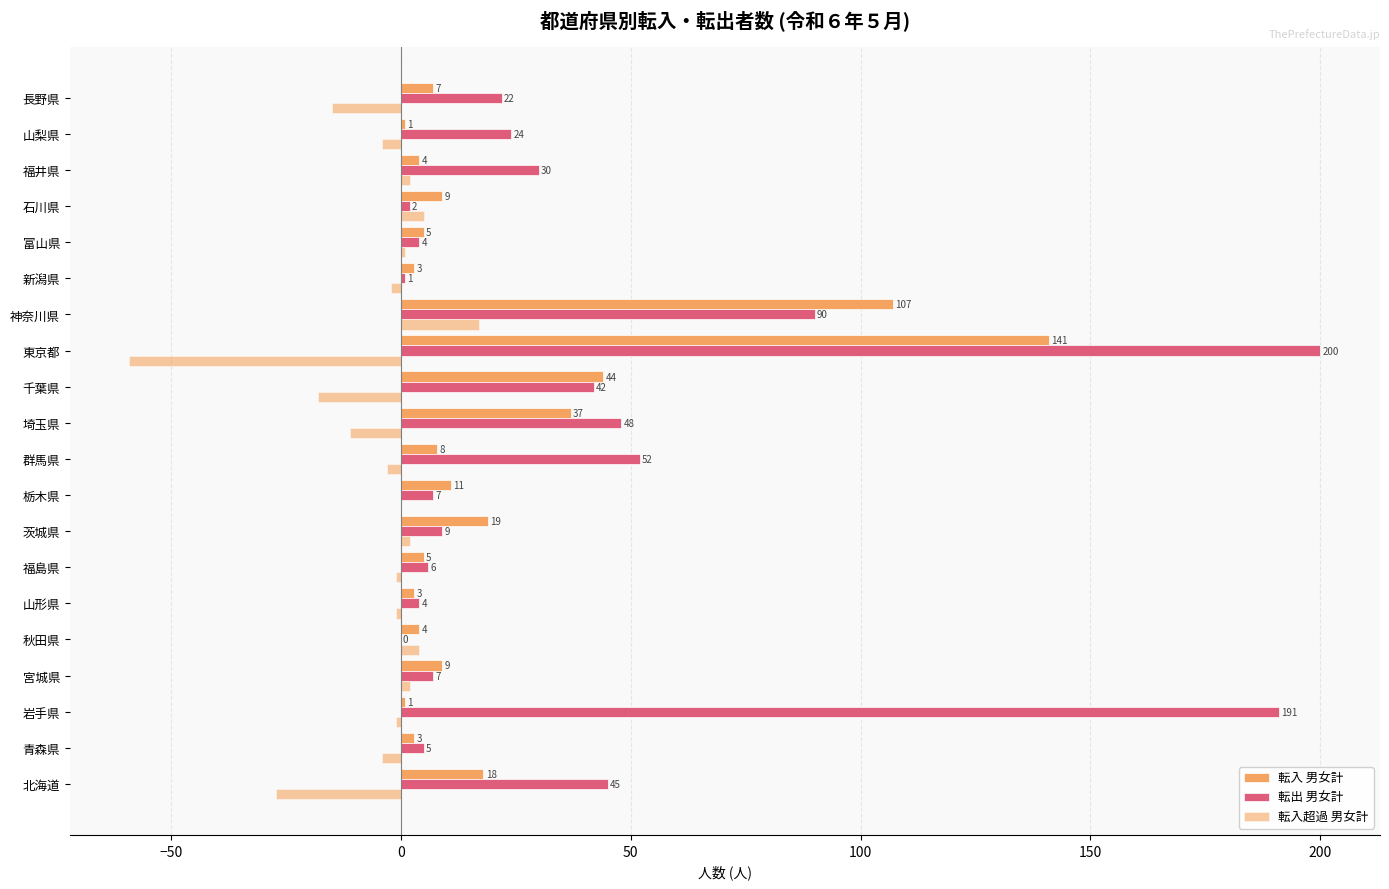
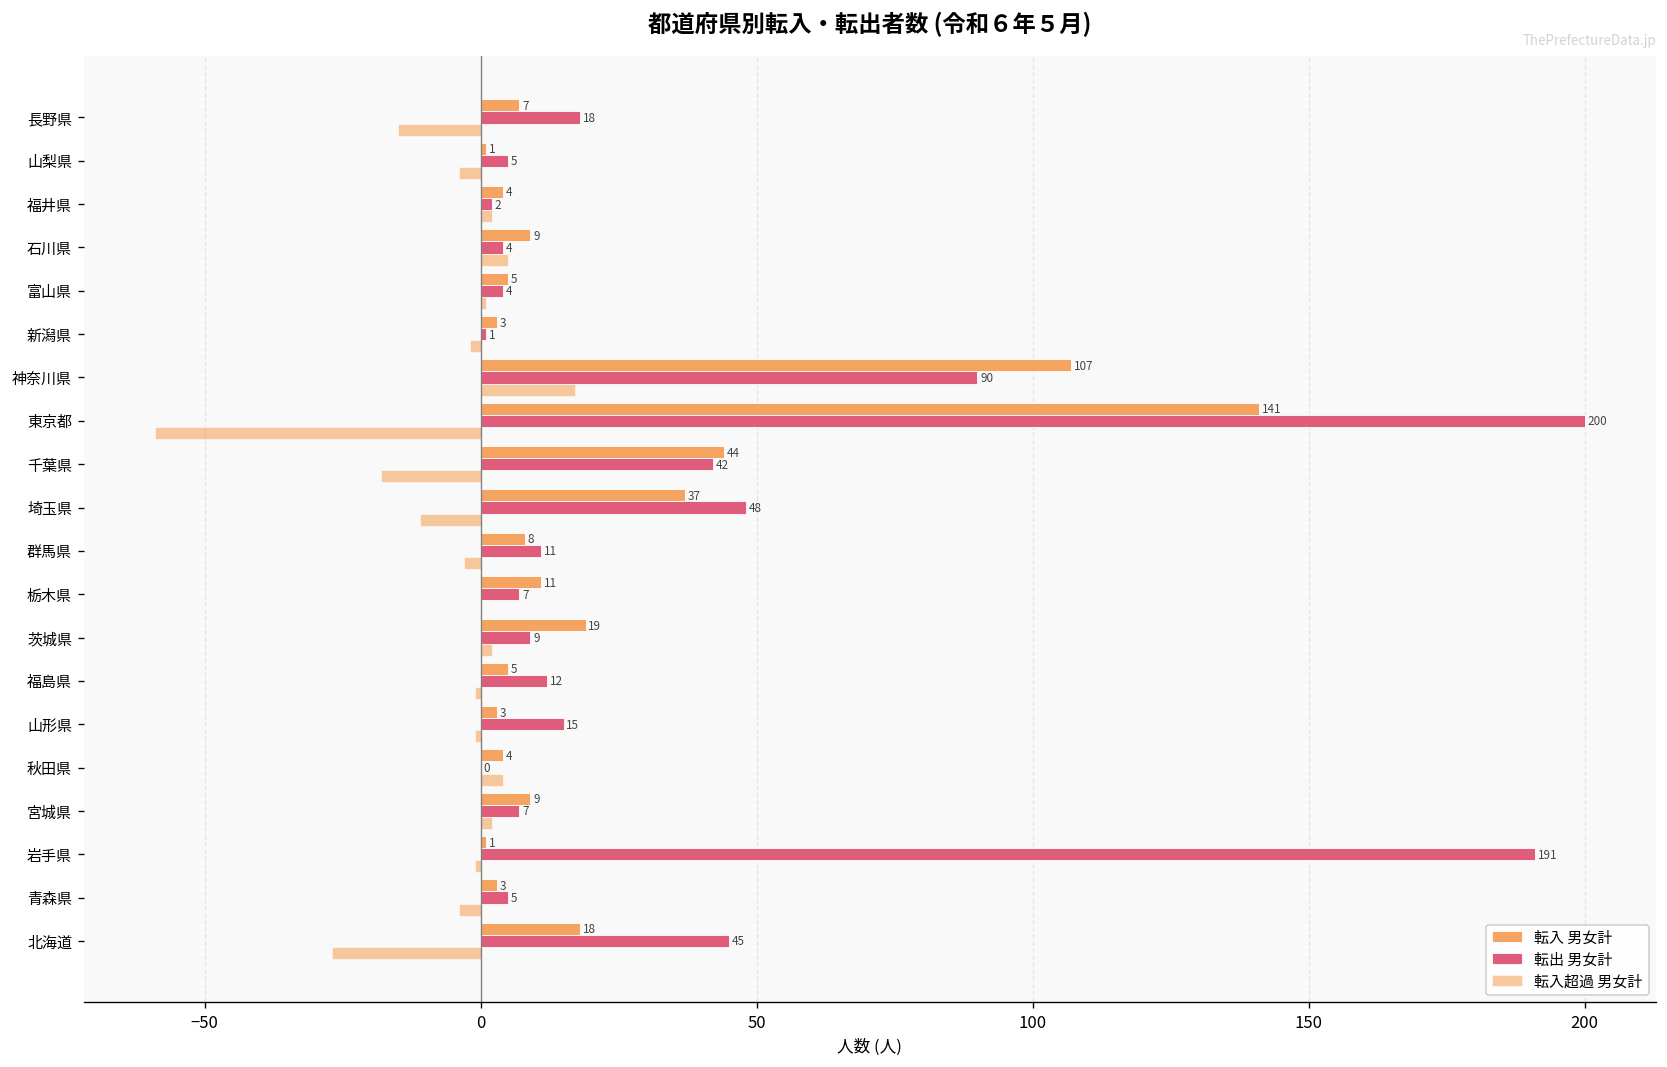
転出 男女計, 長野県: 22 -> 18
転出 男女計, 山梨県: 24 -> 5
転出 男女計, 福井県: 30 -> 2
転出 男女計, 石川県: 2 -> 4
転出 男女計, 群馬県: 52 -> 11
転出 男女計, 福島県: 6 -> 12
転出 男女計, 山形県: 4 -> 15
